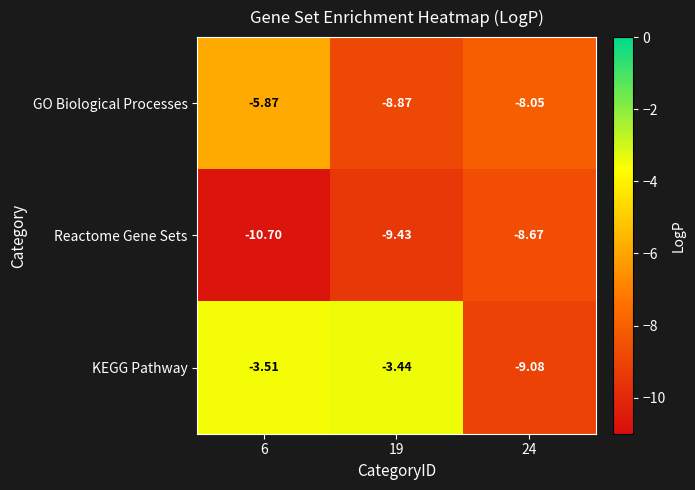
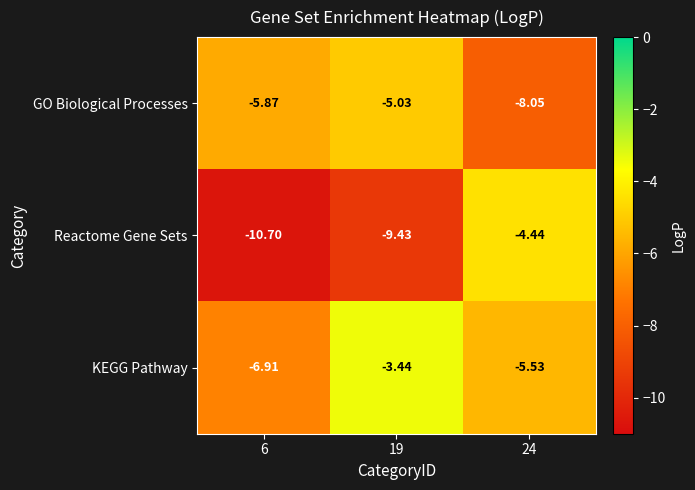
GO Biological Processes, 19: -8.87 -> -5.03
Reactome Gene Sets, 24: -8.67 -> -4.44
KEGG Pathway, 6: -3.51 -> -6.91
KEGG Pathway, 24: -9.08 -> -5.53
